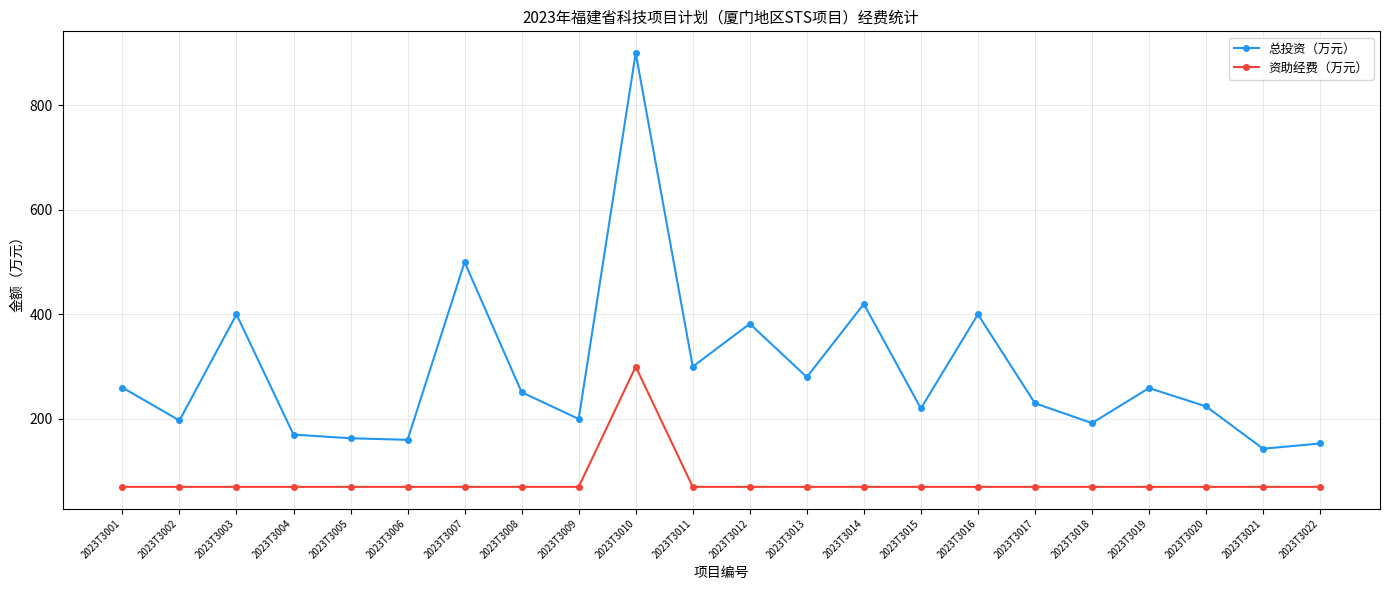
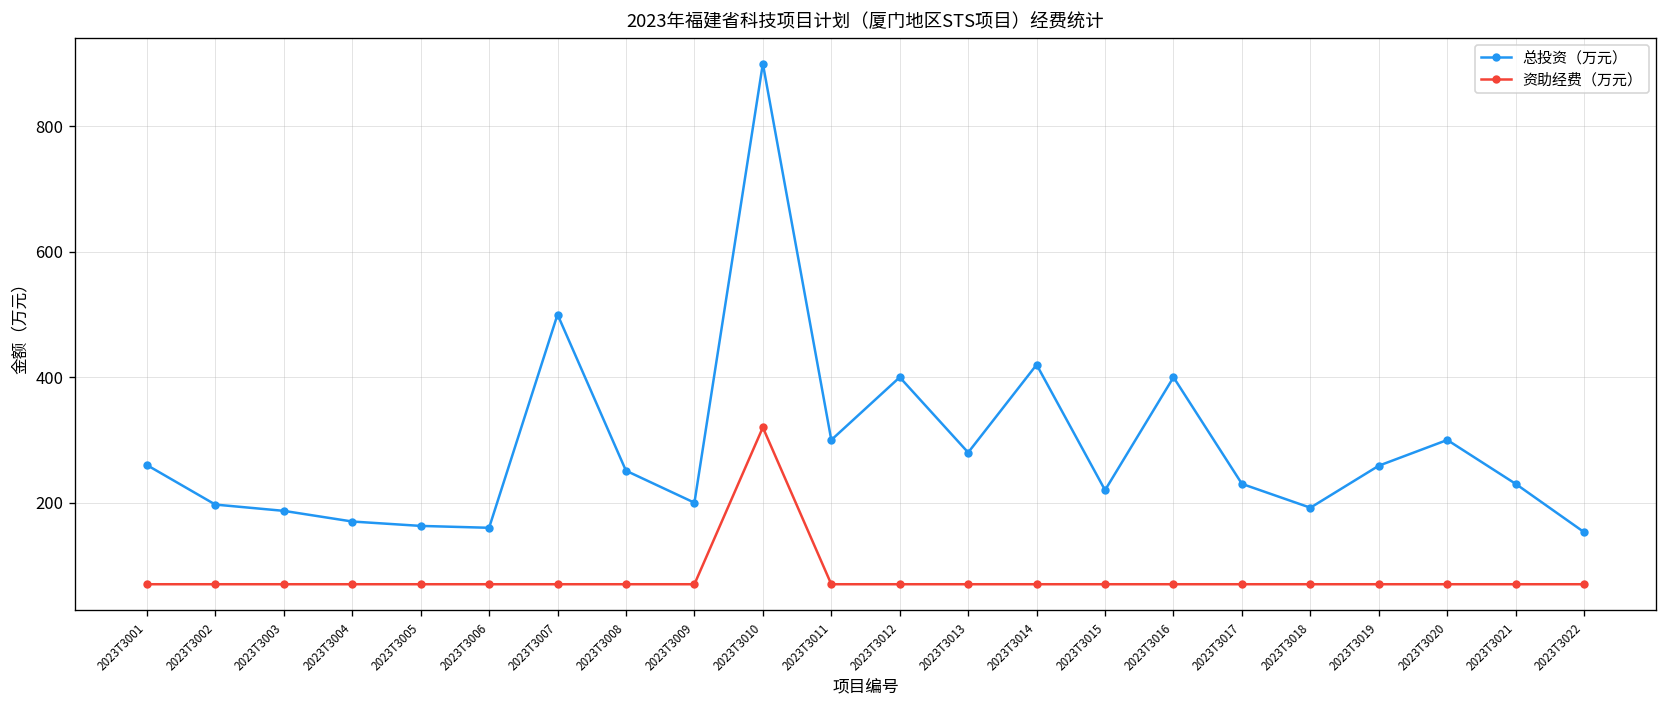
总投资（万元）, 2023T3003: 400 -> 190
资助经费（万元）, 2023T3010: 300 -> 320
总投资（万元）, 2023T3012: 380 -> 400
总投资（万元）, 2023T3020: 220 -> 300
总投资（万元）, 2023T3021: 140 -> 230
